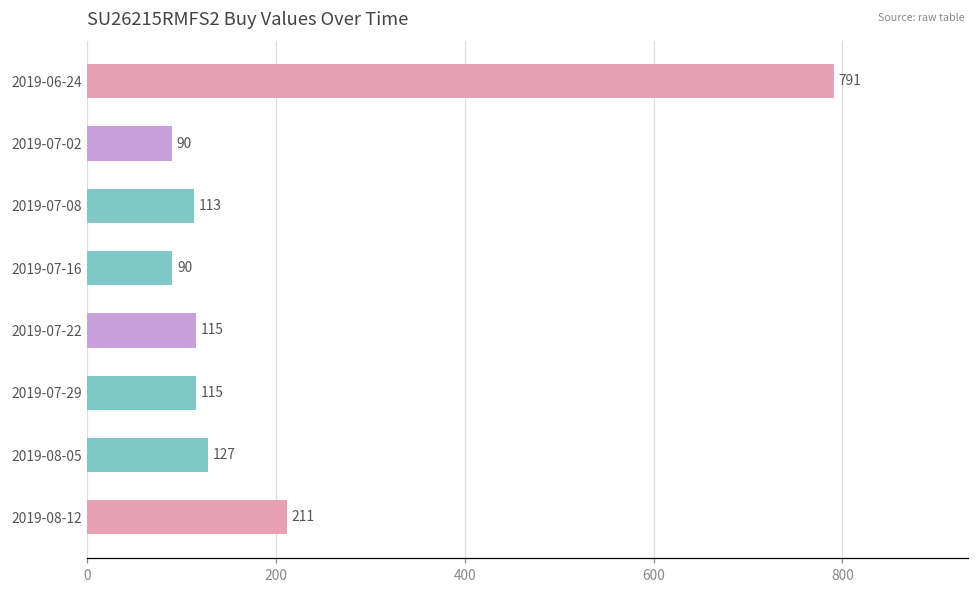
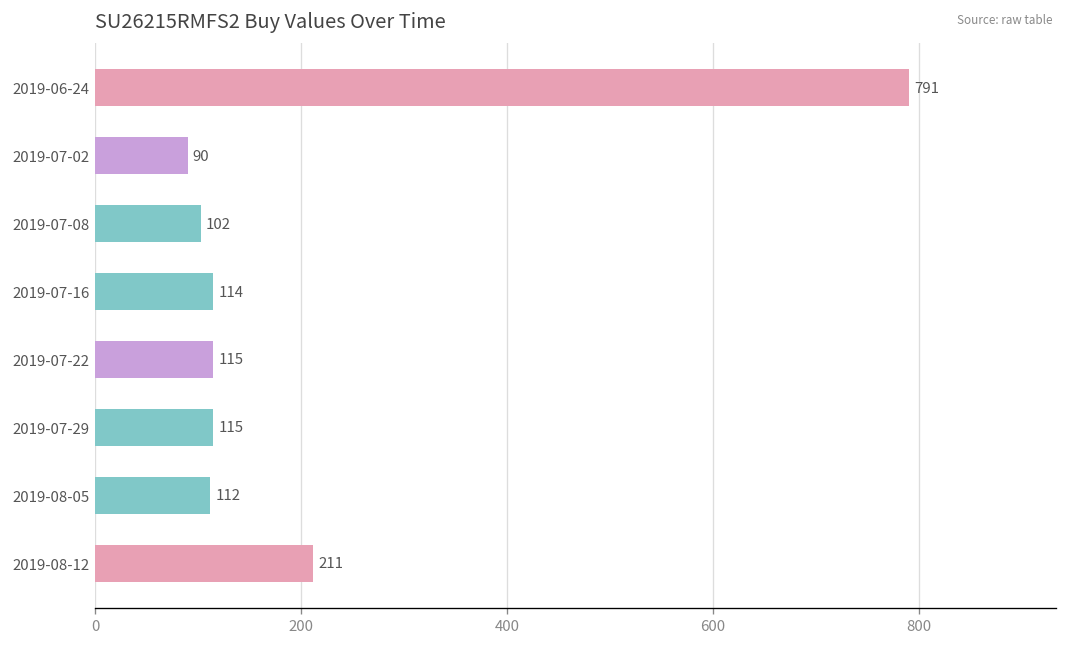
2019-07-08: 113 -> 102
2019-07-16: 90 -> 114
2019-08-05: 127 -> 112
